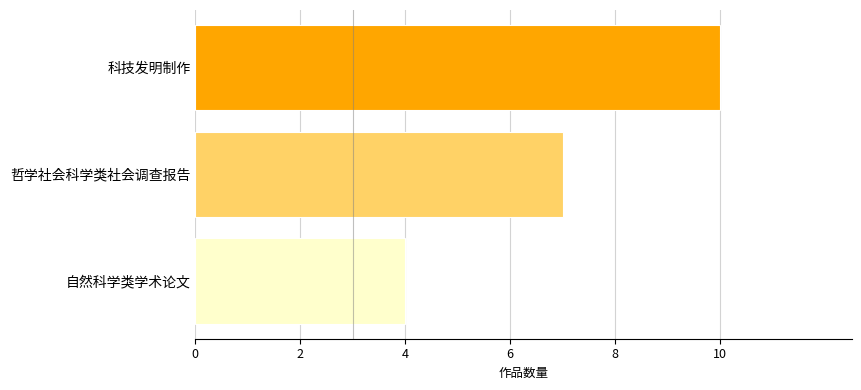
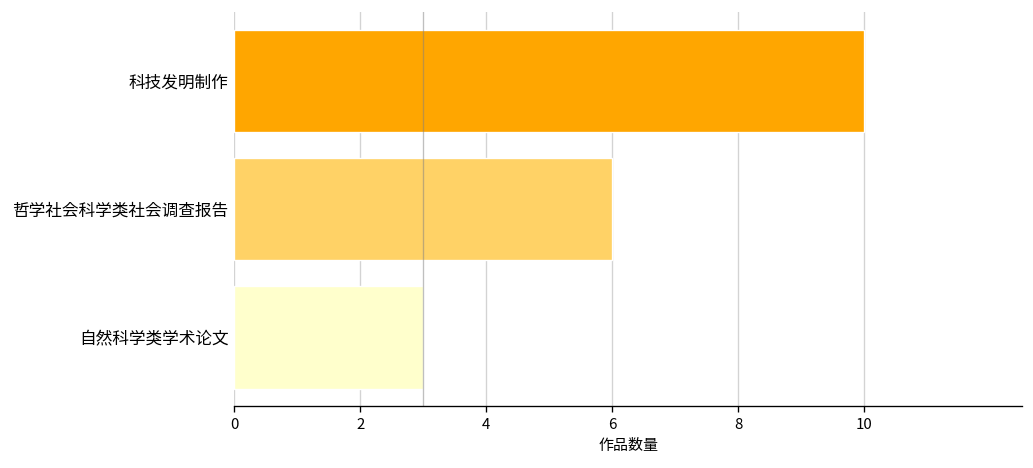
哲学社会科学类社会调查报告: 7 -> 6
自然科学类学术论文: 4 -> 3
